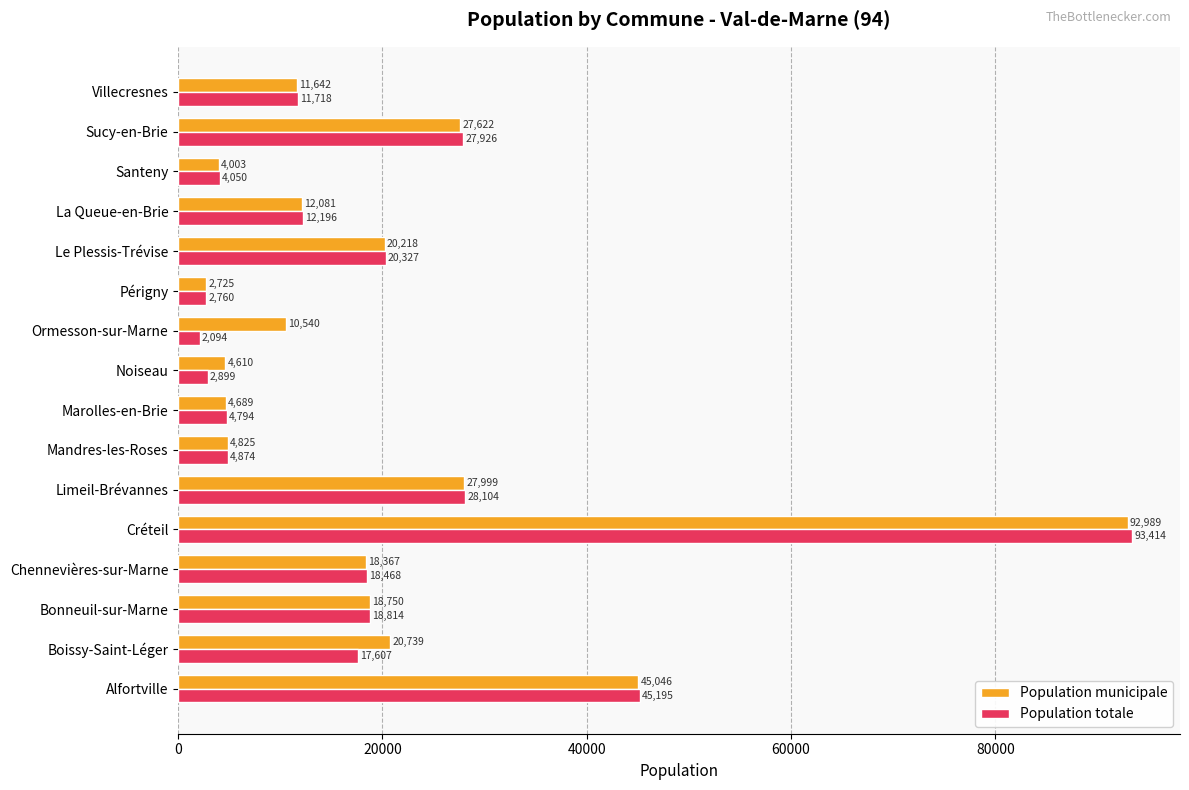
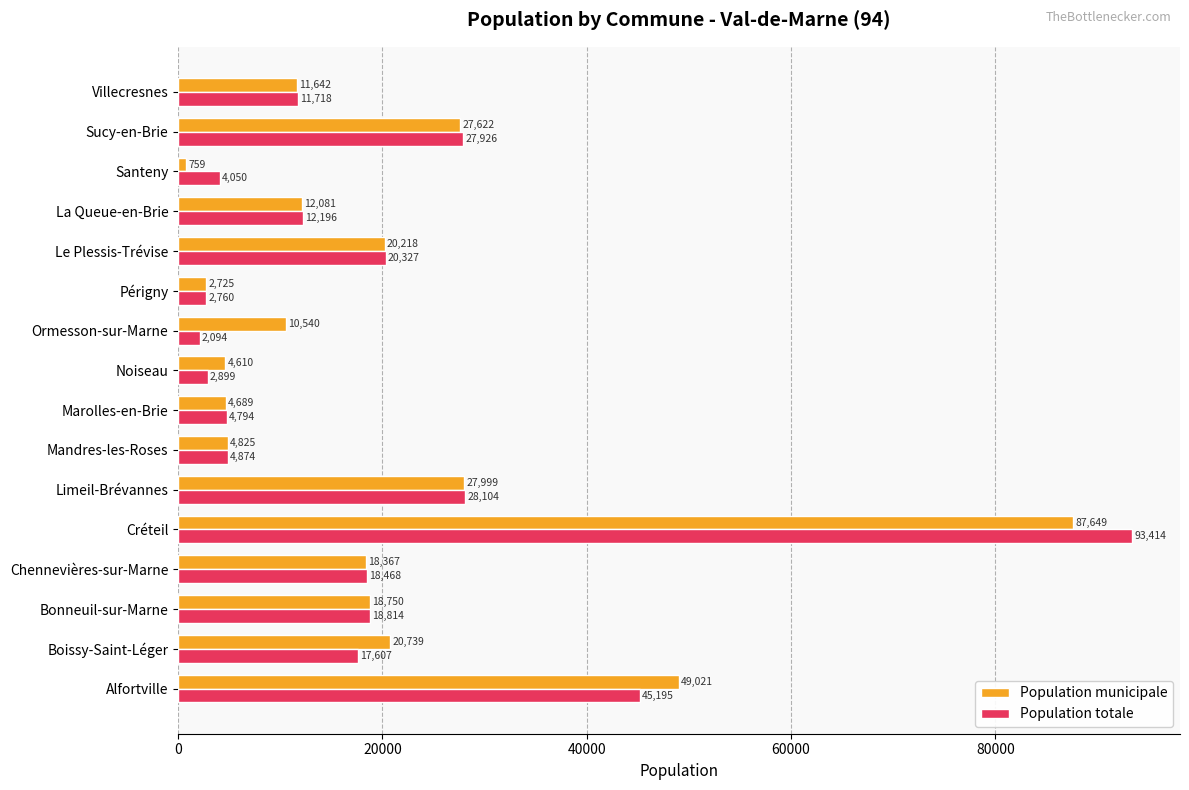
Population municipale, Santeny: 4,003 -> 759
Population municipale, Créteil: 92,989 -> 87,649
Population municipale, Alfortville: 45,046 -> 49,021
